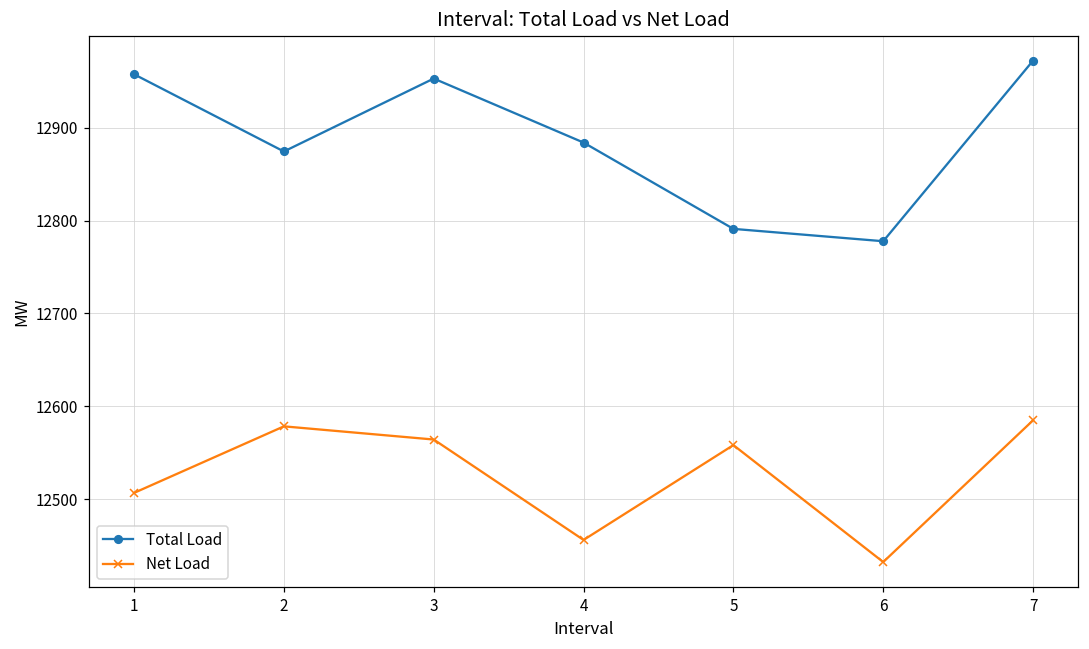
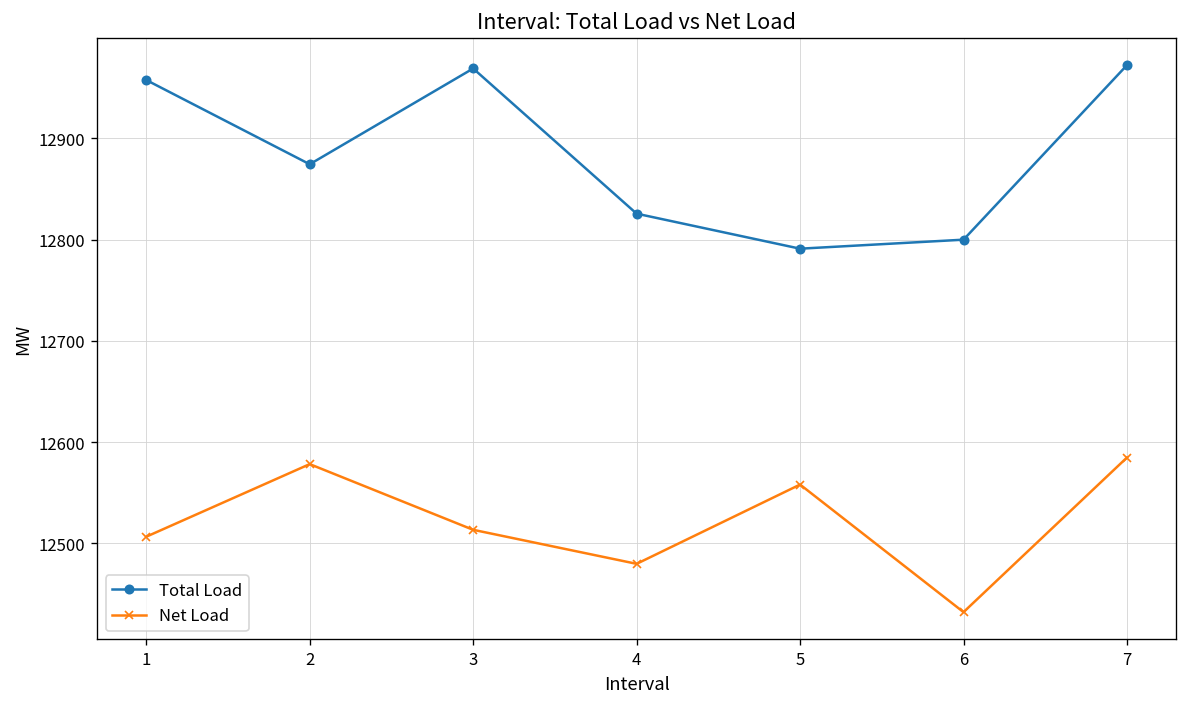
Total Load, 3: 12950 -> 12970
Net Load, 3: 12560 -> 12510
Total Load, 4: 12880 -> 12830
Net Load, 4: 12460 -> 12480
Total Load, 6: 12780 -> 12800
